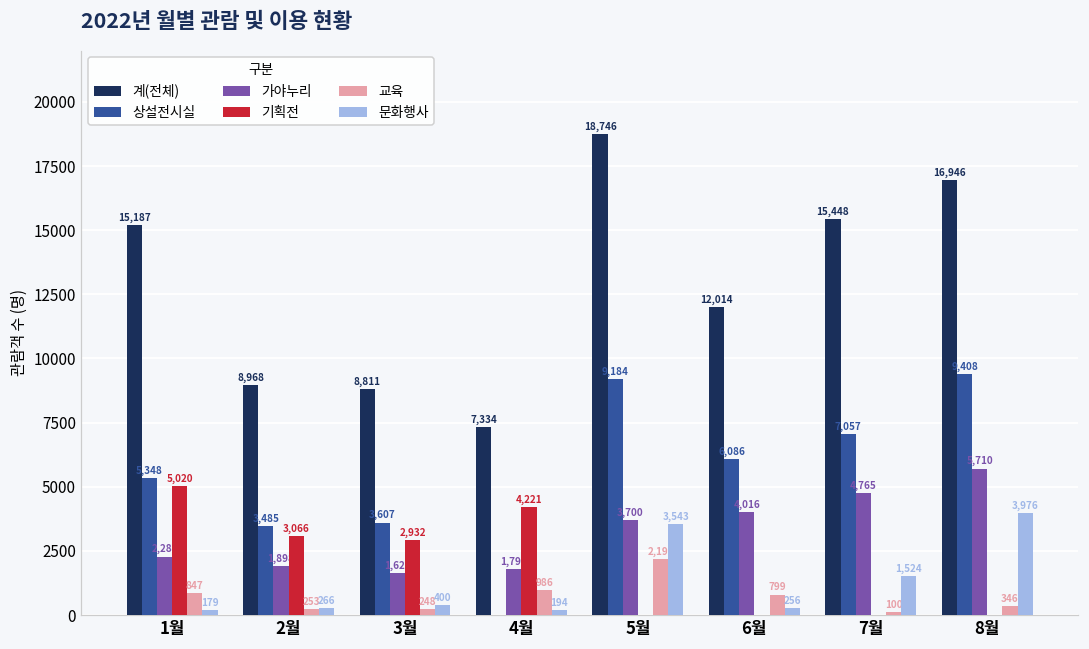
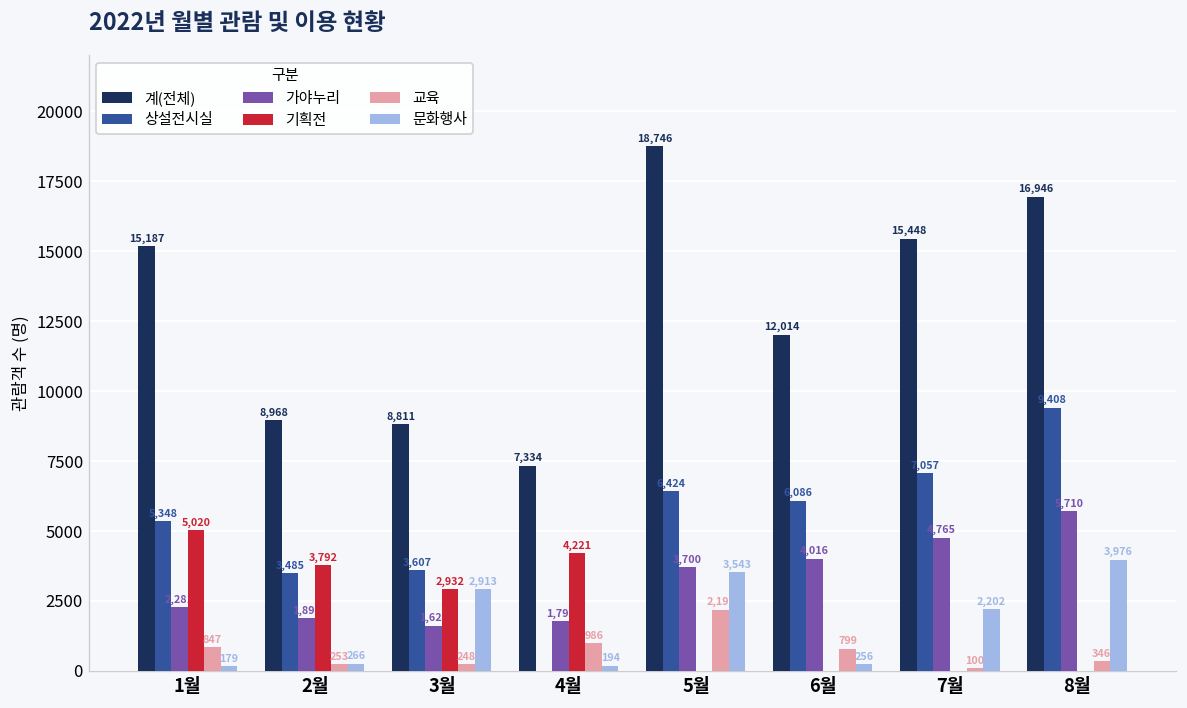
기획전, 2월: 3,066 -> 3,792
문화행사, 3월: 400 -> 2,913
상설전시실, 5월: 9,184 -> 6,424
문화행사, 7월: 1,524 -> 2,202
